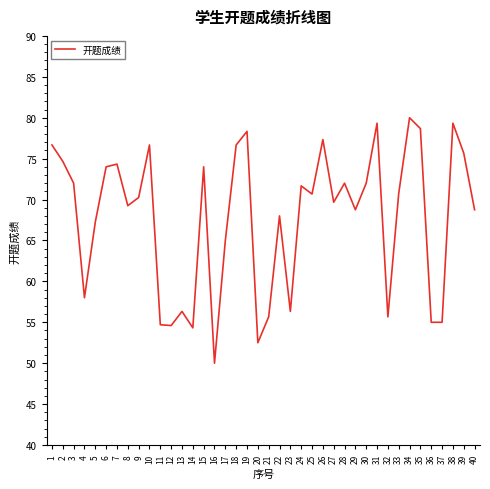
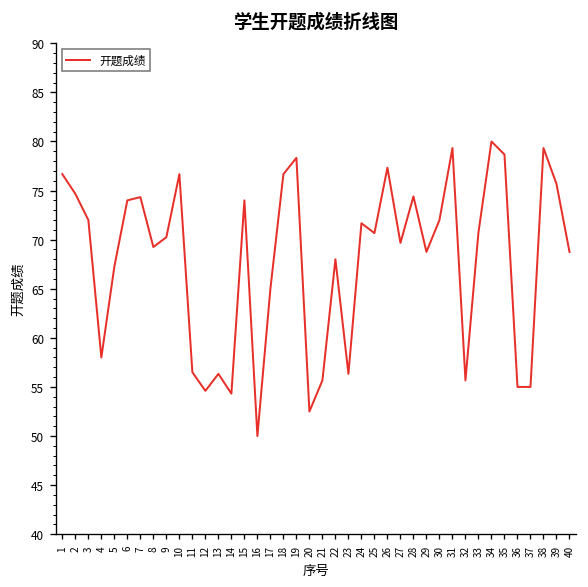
11: 55 -> 57
28: 72 -> 74
